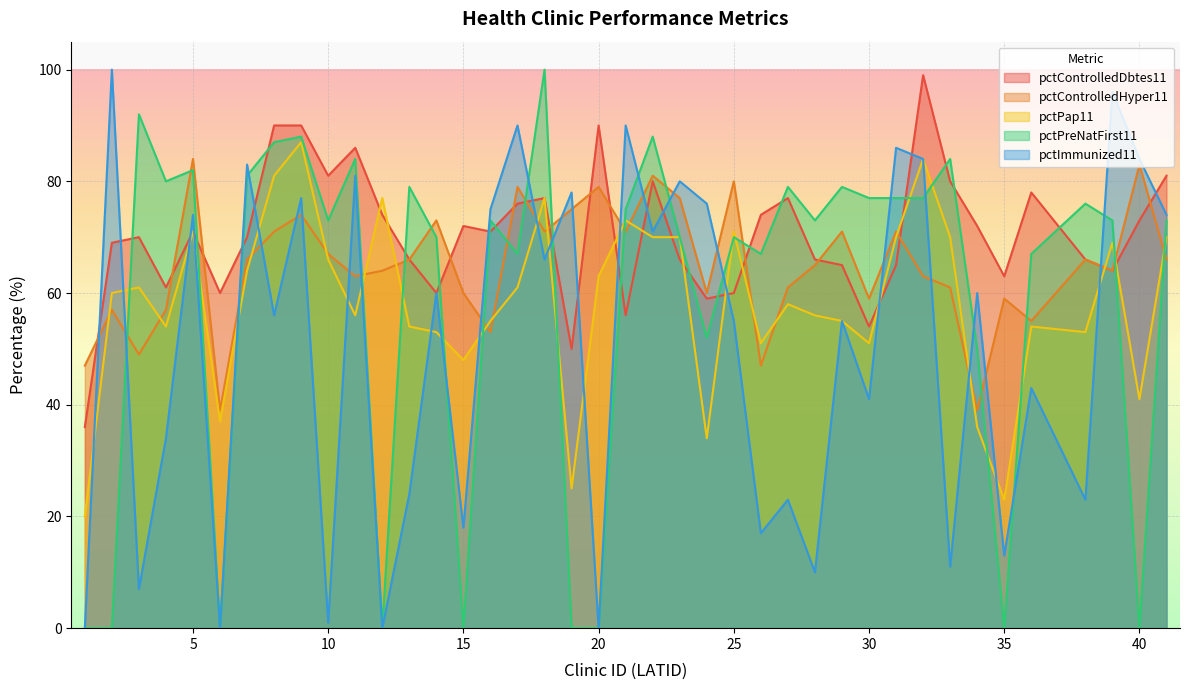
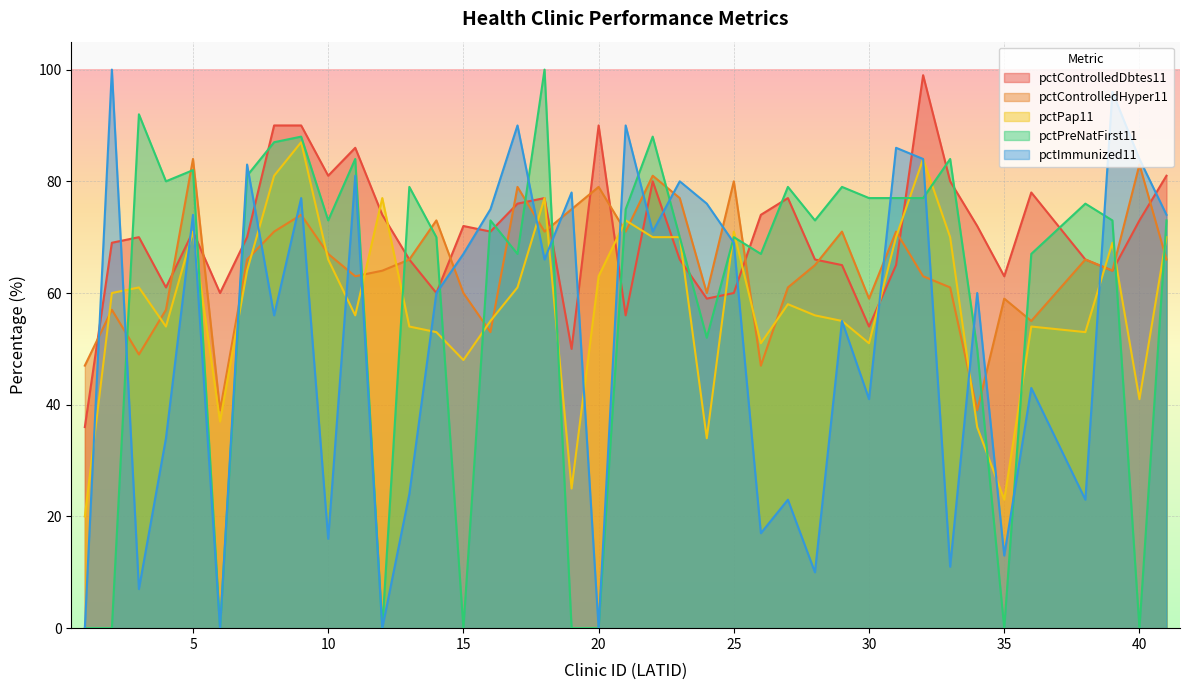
pctImmunized11, 10: 1 -> 16
pctImmunized11, 15: 18 -> 67
pctImmunized11, 25: 55 -> 69
